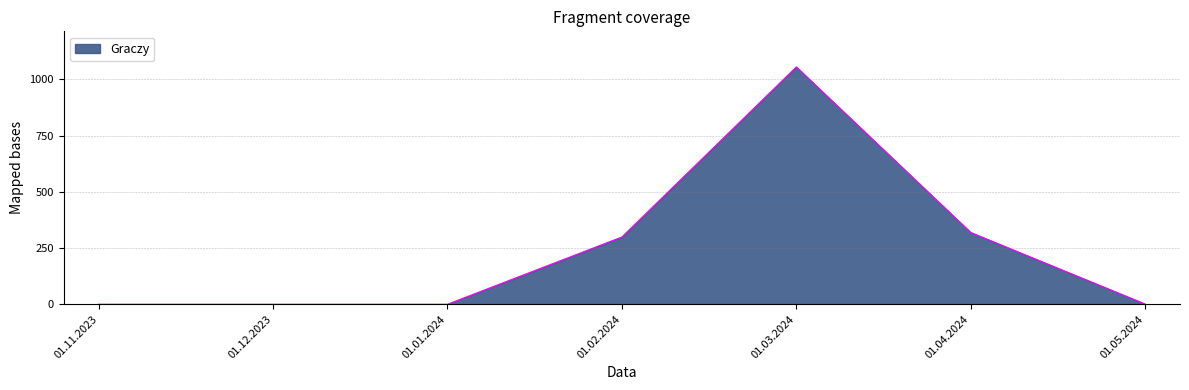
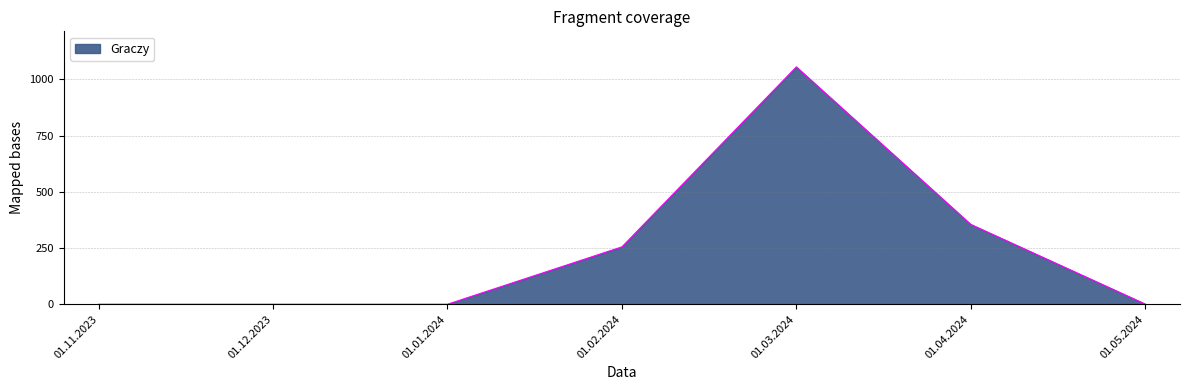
01.02.2024: 300 -> 260
01.04.2024: 320 -> 360
